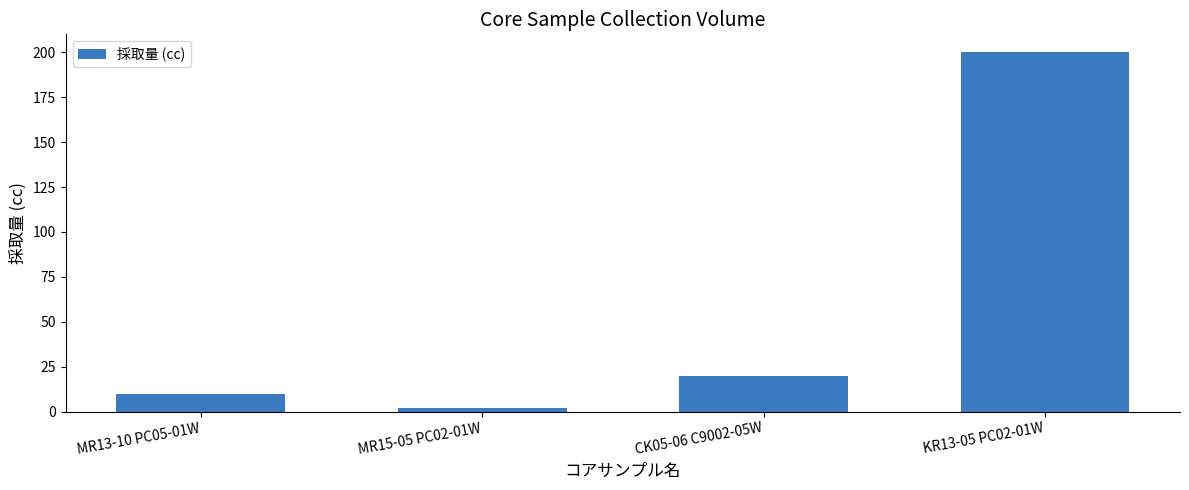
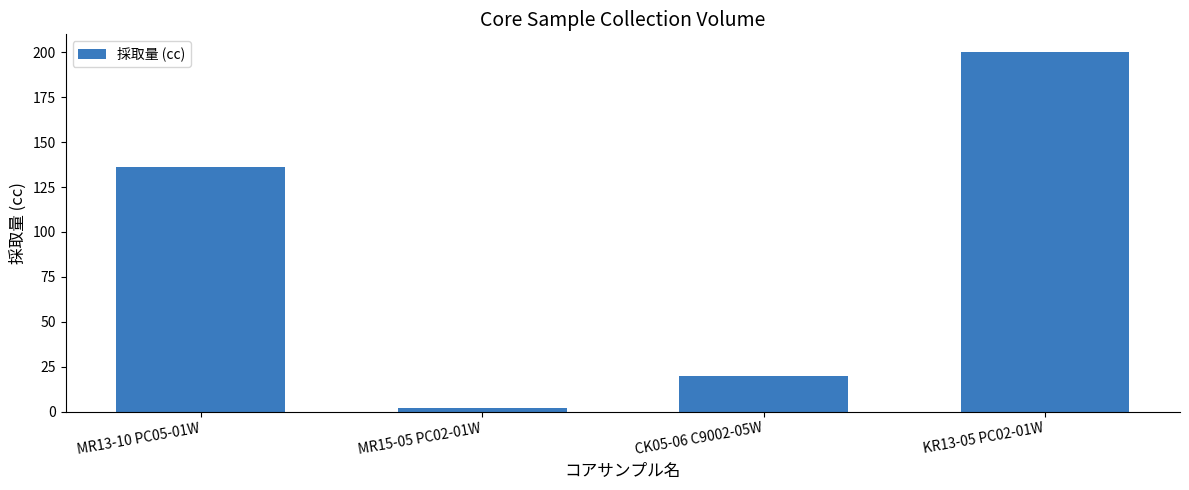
MR13-10 PC05-01W: 10 -> 136
